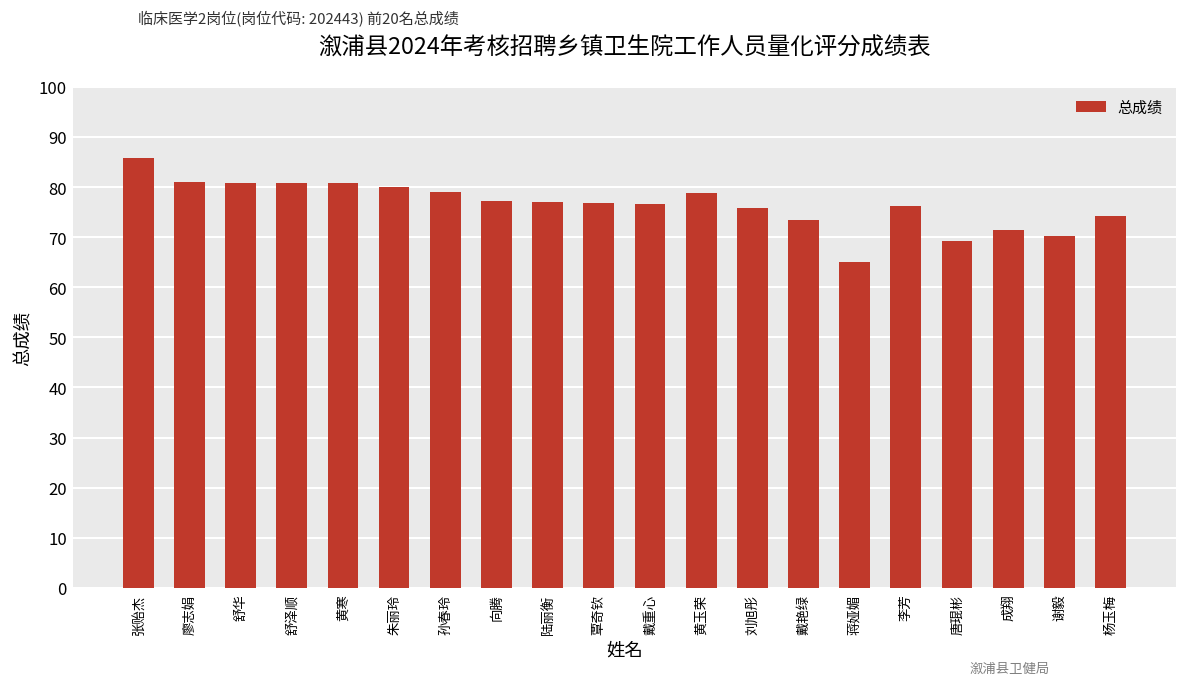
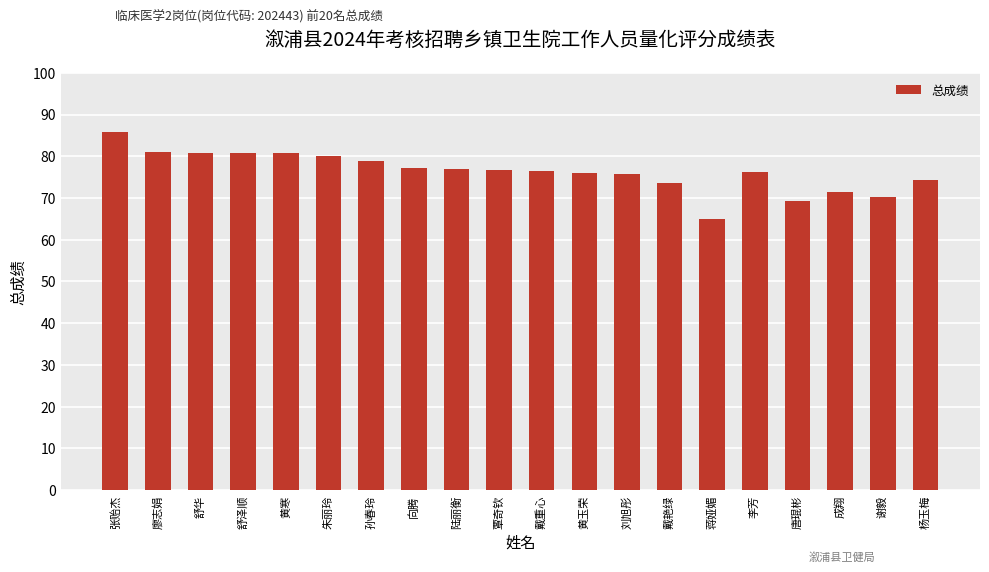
黄玉荣: 79 -> 76
